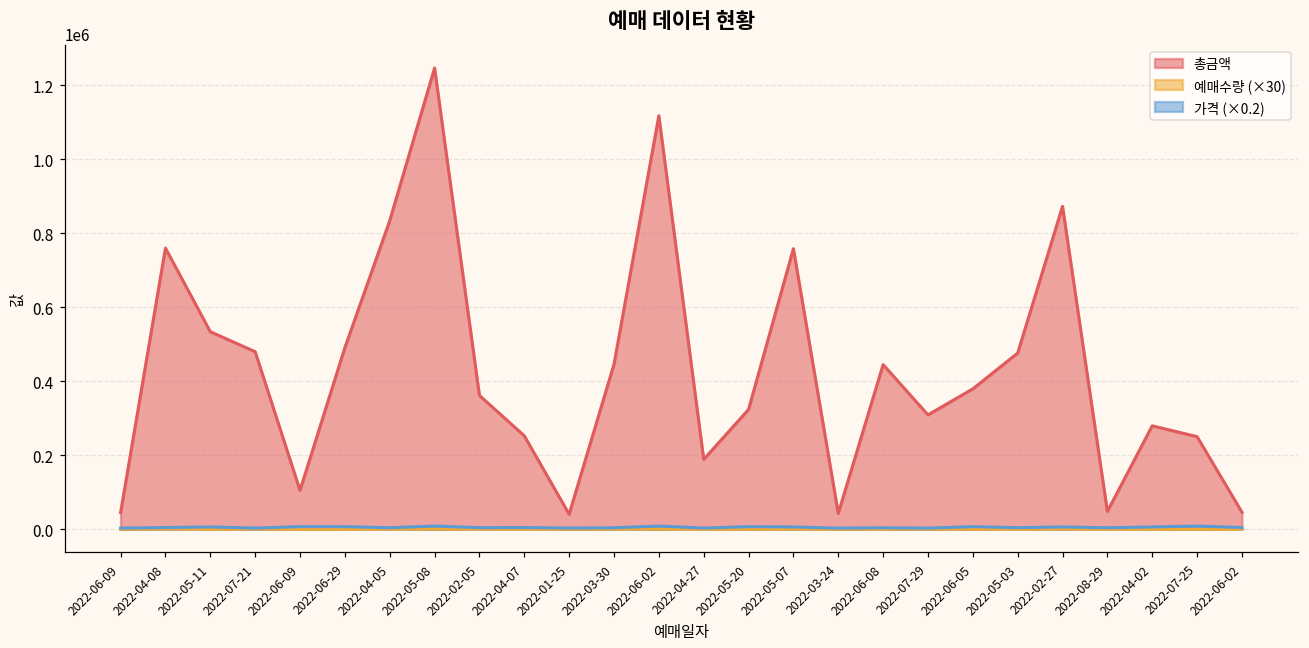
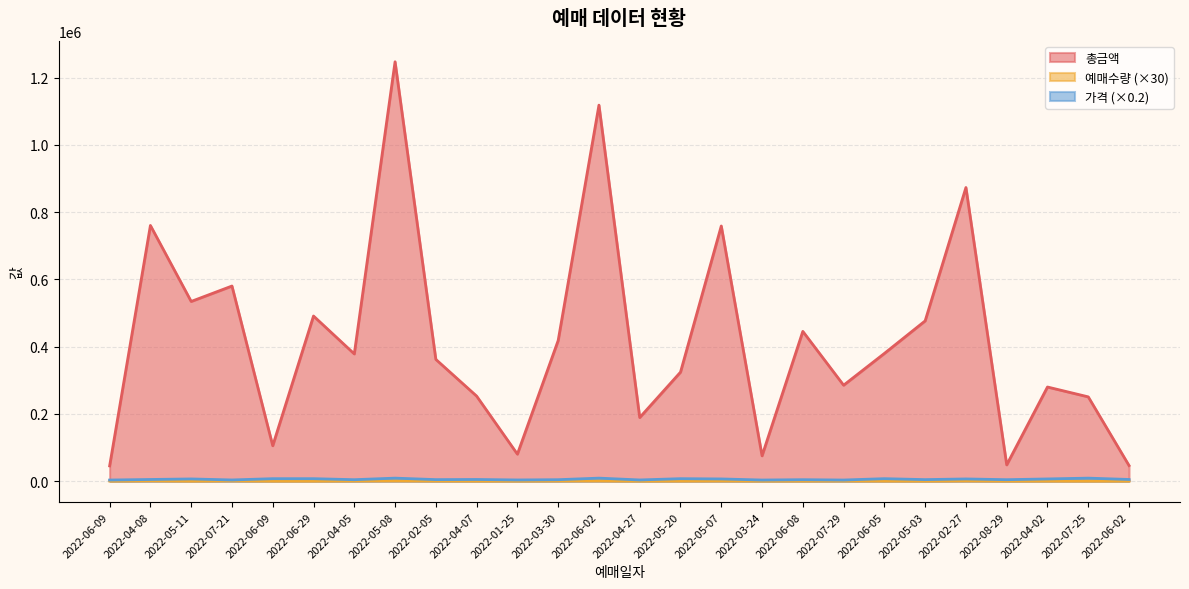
총금액, 2022-07-21: 480000 -> 580000
총금액, 2022-04-05: 830000 -> 380000
총금액, 2022-01-25: 40000 -> 80000
총금액, 2022-03-30: 450000 -> 420000
총금액, 2022-03-24: 40000 -> 80000
총금액, 2022-07-29: 310000 -> 290000
